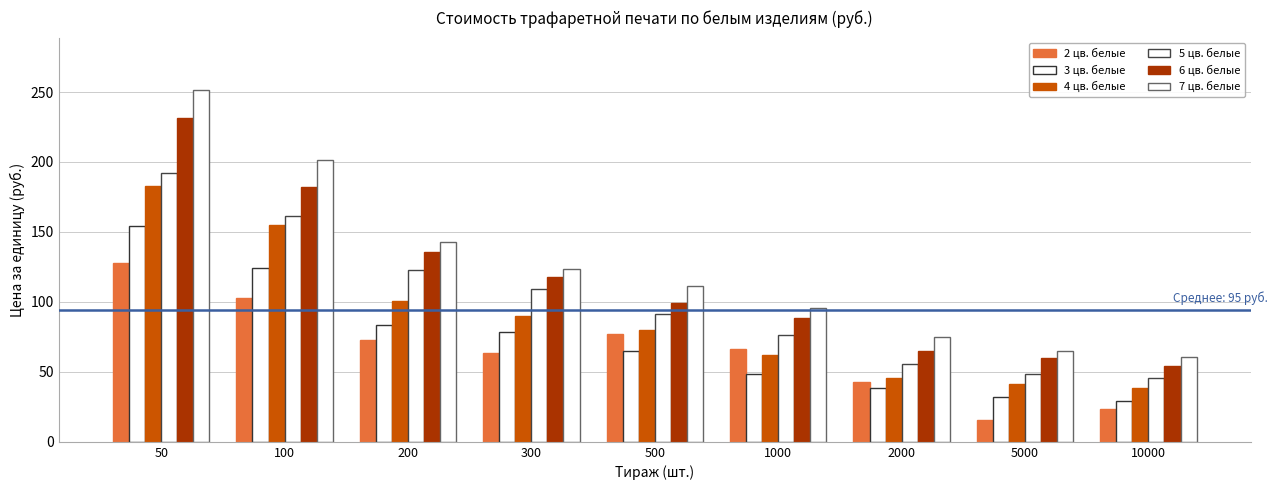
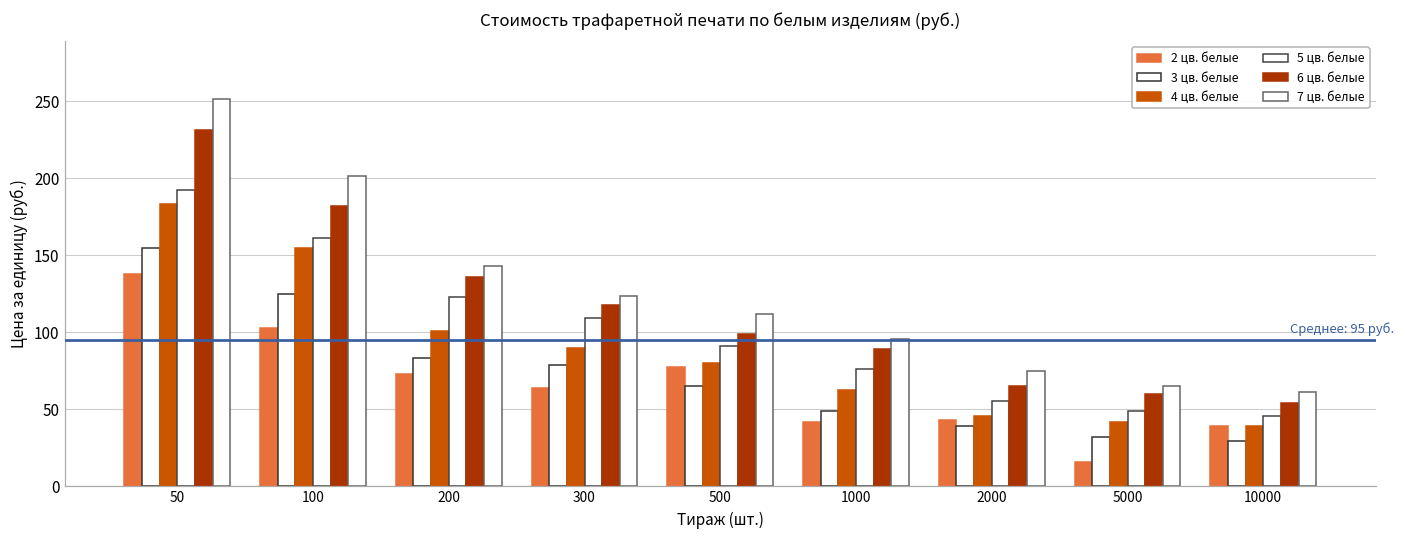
2 цв. белые, 50: 128 -> 138
2 цв. белые, 1000: 66 -> 42
2 цв. белые, 10000: 24 -> 39
